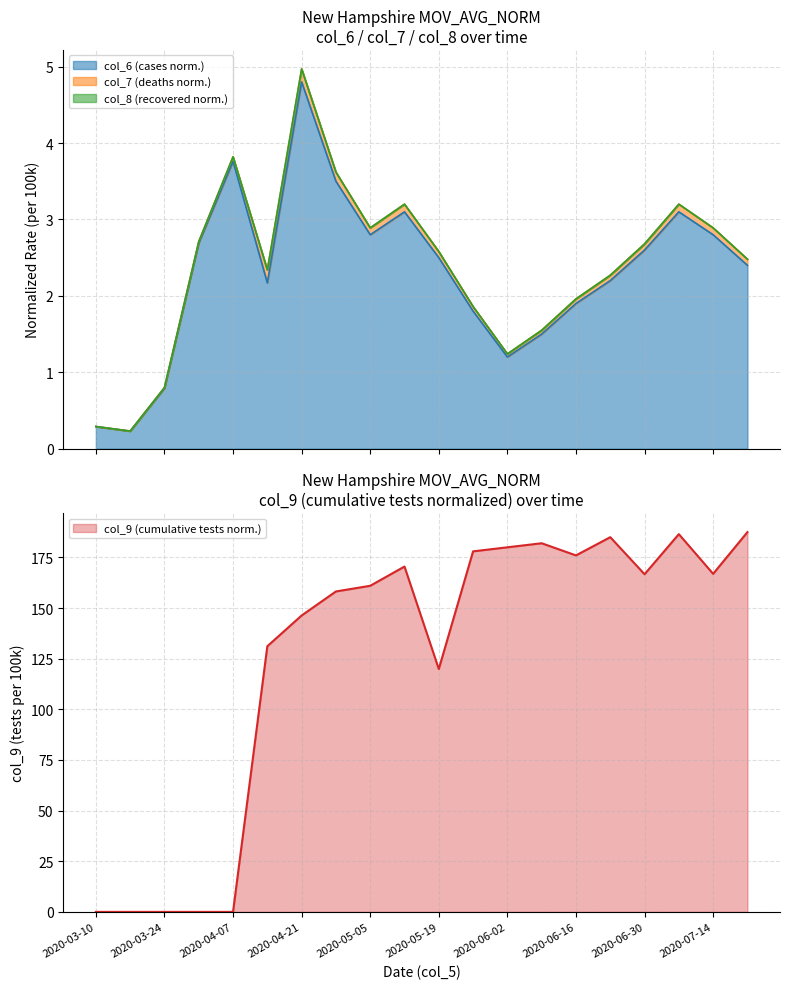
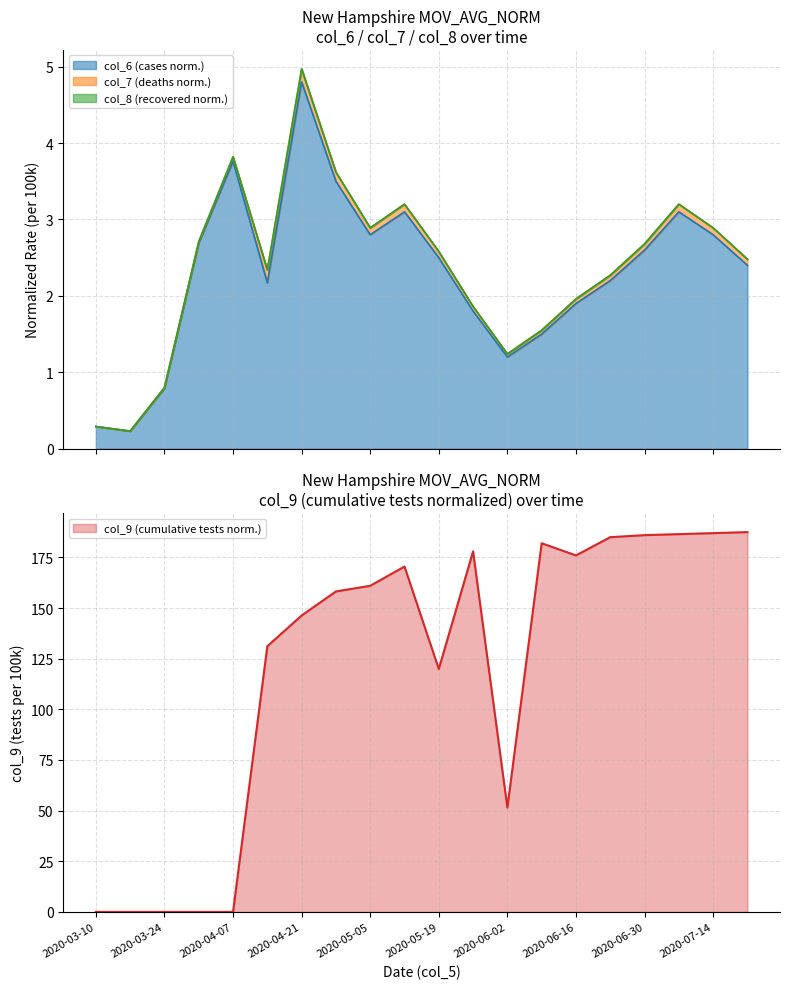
New Hampshire MOV_AVG_NORM col_9 (cumulative tests normalized) over time, 2020-06-02: 180 -> 52
New Hampshire MOV_AVG_NORM col_9 (cumulative tests normalized) over time, 2020-06-30: 167 -> 186
New Hampshire MOV_AVG_NORM col_9 (cumulative tests normalized) over time, 2020-07-14: 167 -> 187
